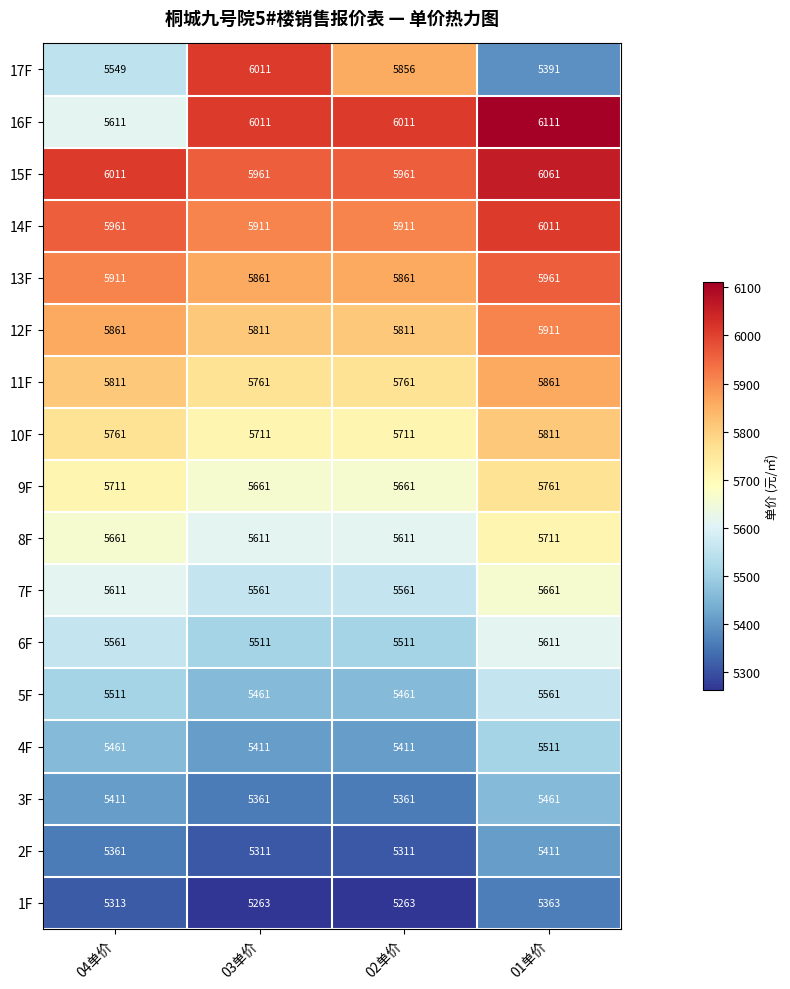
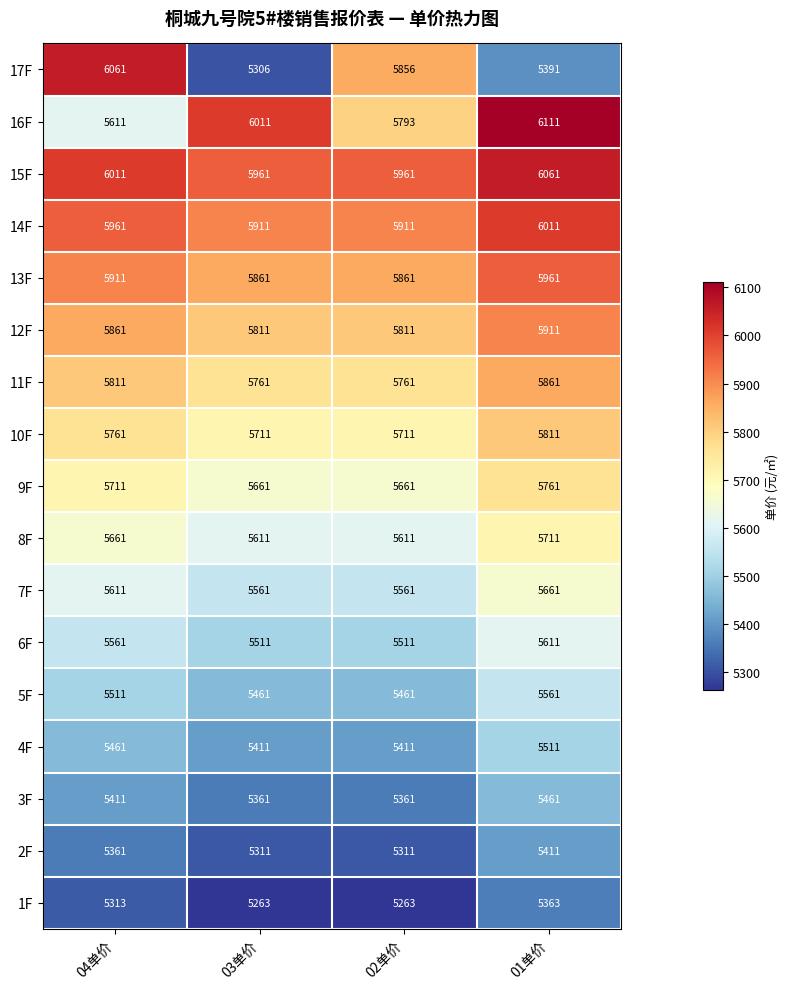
17F, 04单价: 5549 -> 6061
17F, 03单价: 6011 -> 5306
16F, 02单价: 6011 -> 5793
